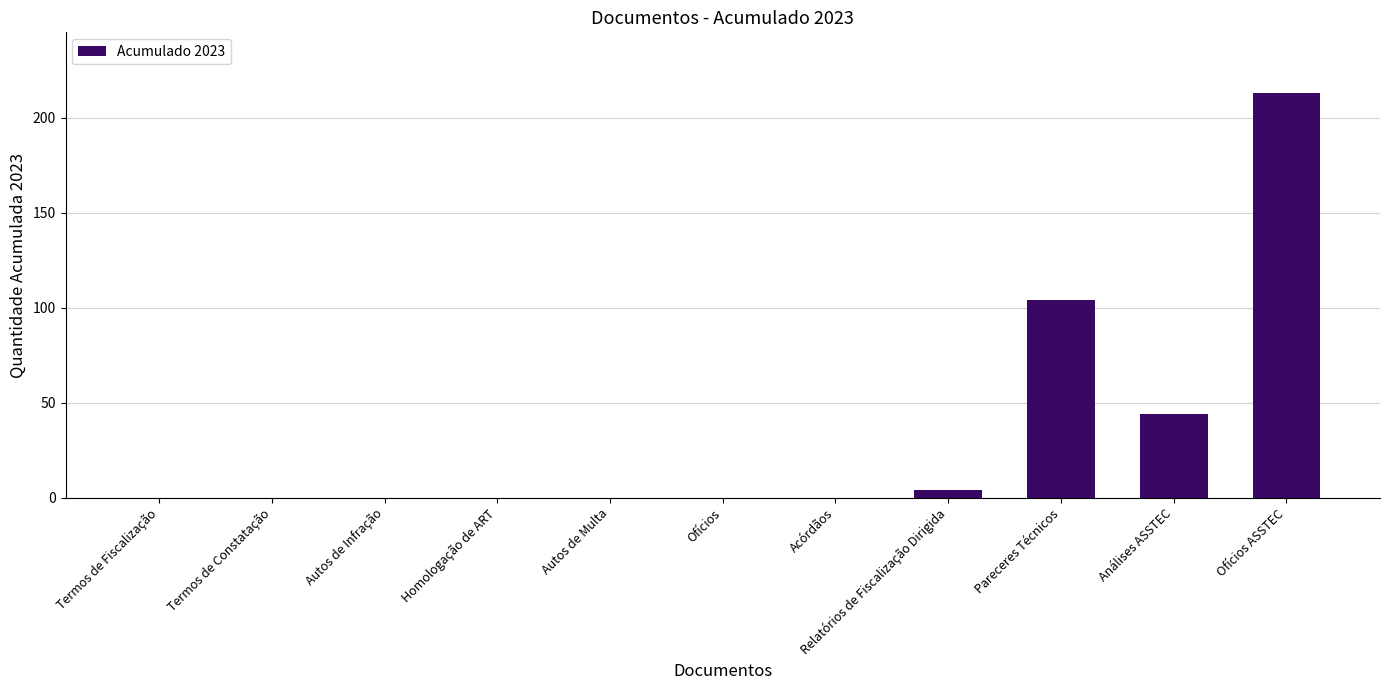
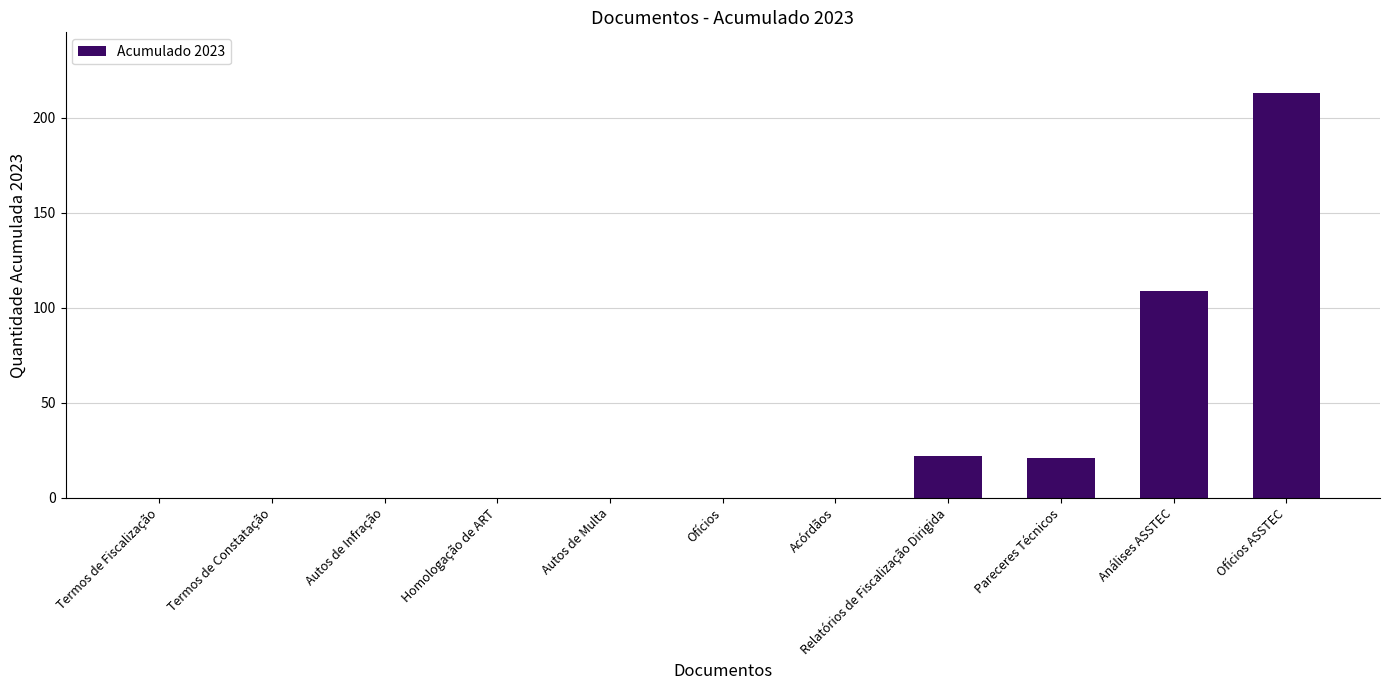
Relatórios de Fiscalização Dirigida: 4 -> 22
Pareceres Técnicos: 104 -> 21
Análises ASSTEC: 44 -> 109
